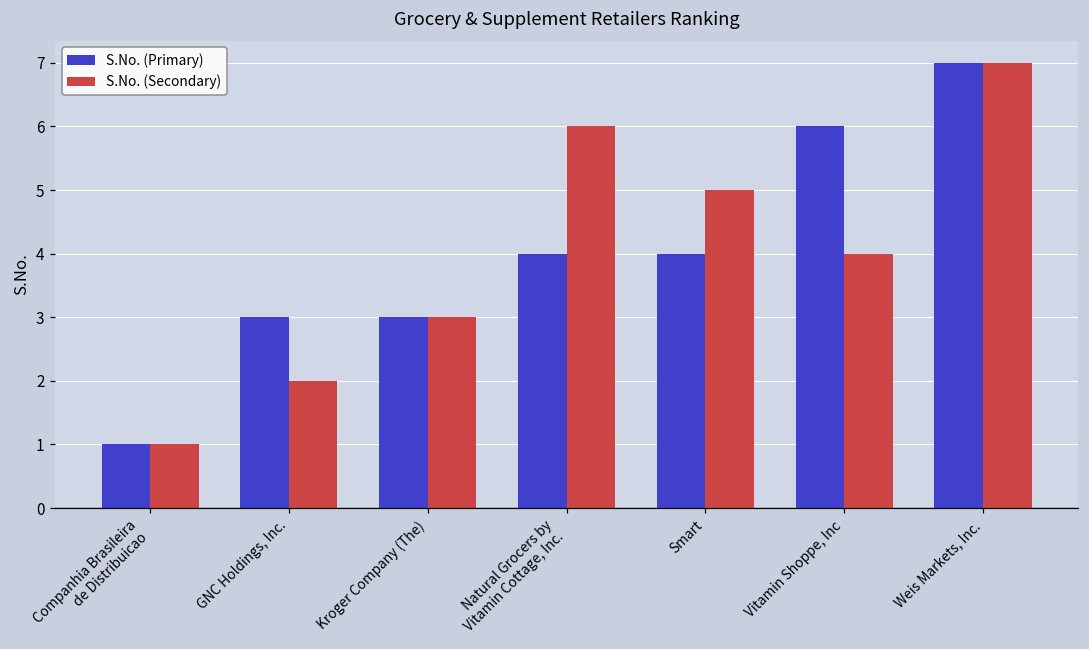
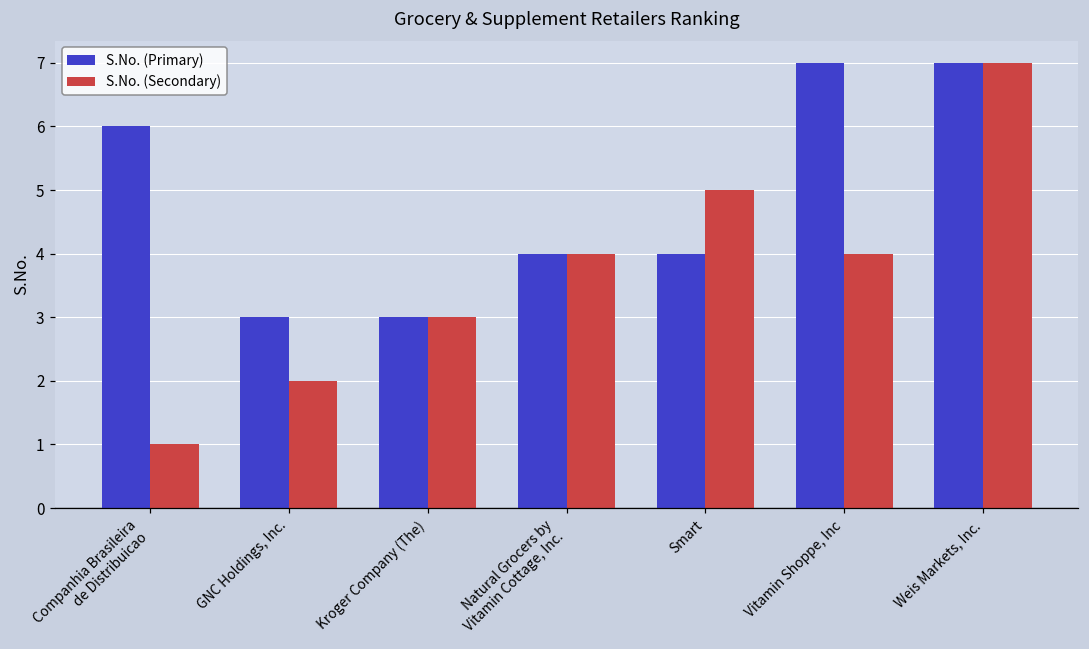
S.No. (Primary), Companhia Brasileira de Distribuicao: 1 -> 6
S.No. (Secondary), Natural Grocers by Vitamin Cottage, Inc.: 6 -> 4
S.No. (Primary), Vitamin Shoppe, Inc: 6 -> 7
